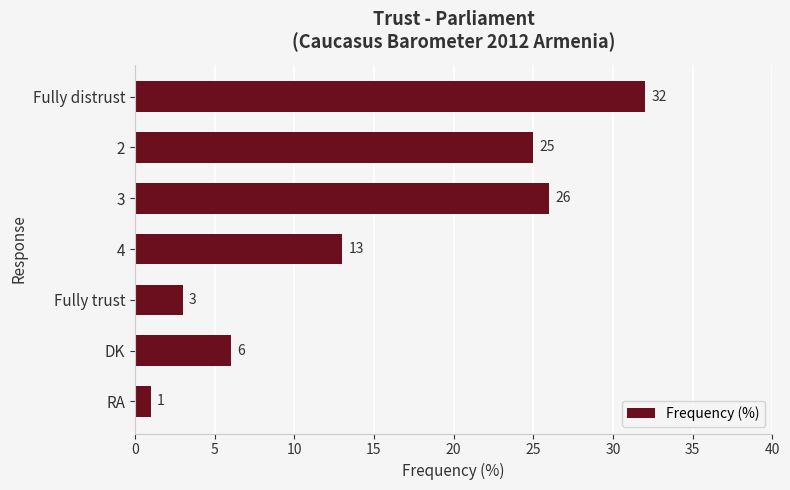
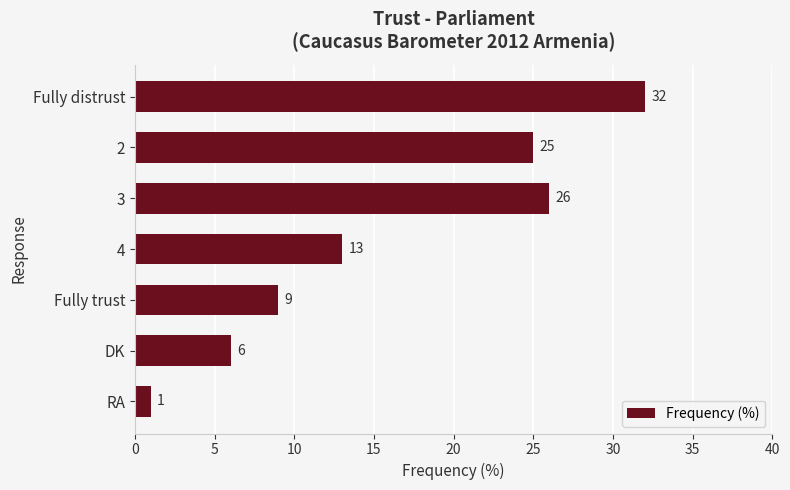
Fully trust: 3 -> 9
